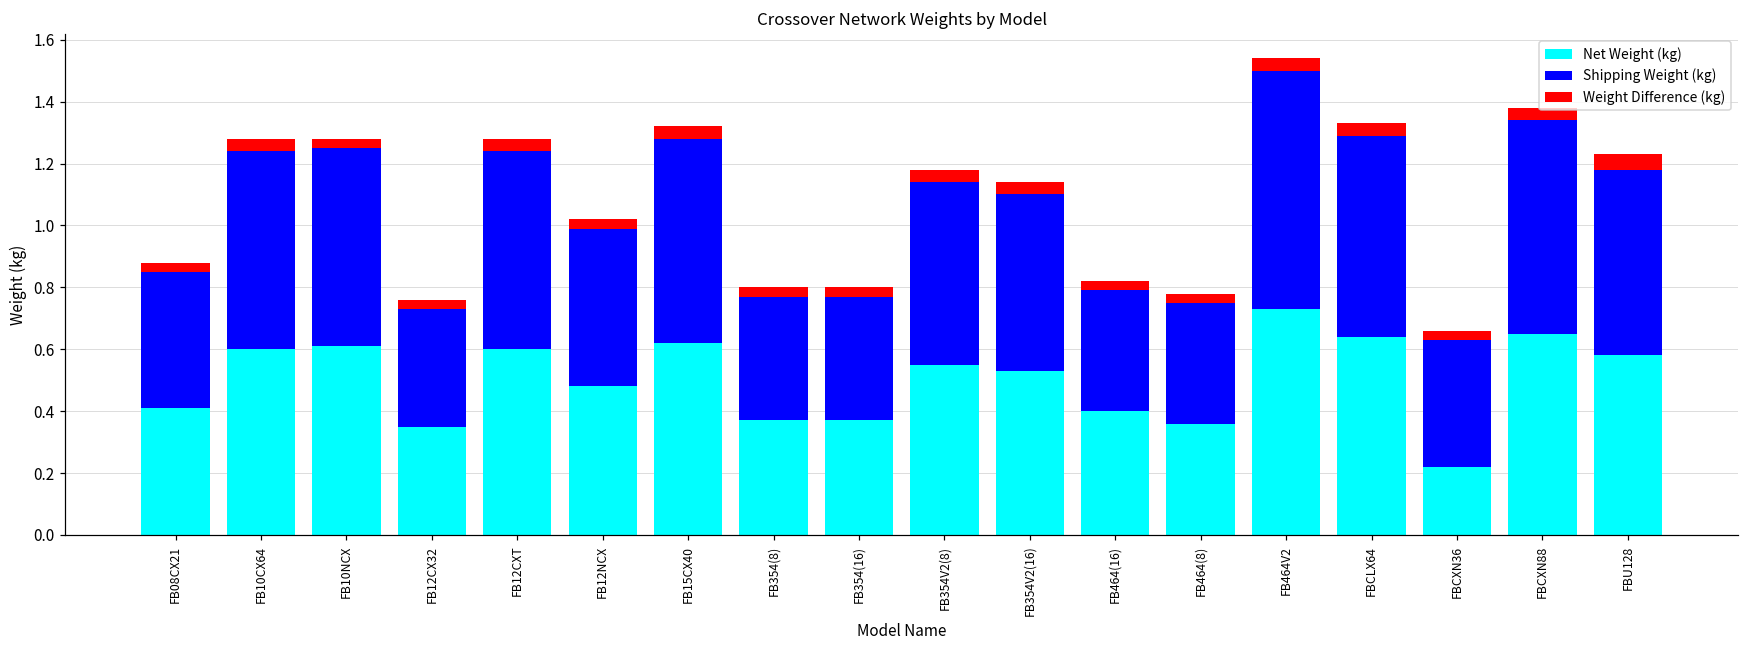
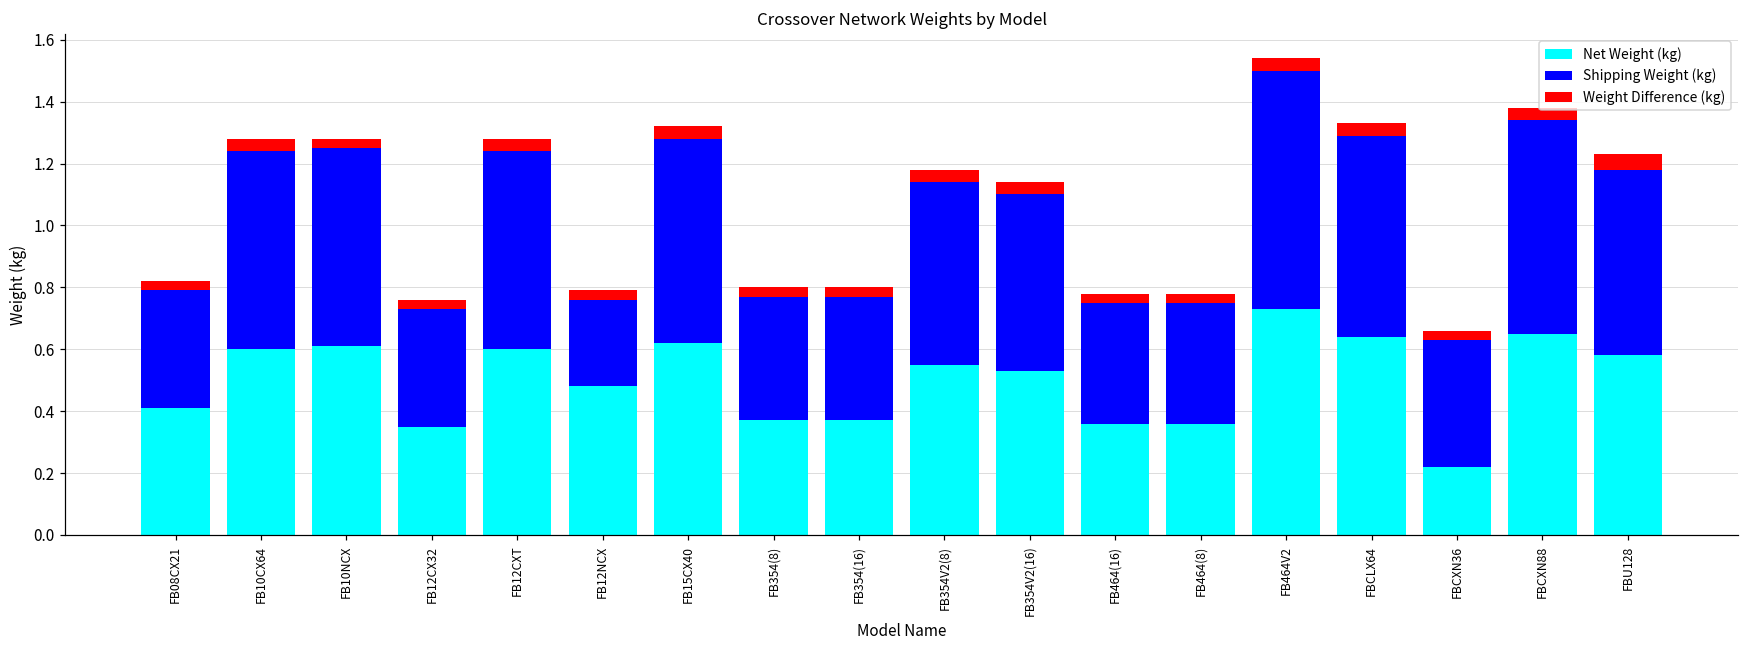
Shipping Weight (kg), FB08CX21: 0.44 -> 0.38
Shipping Weight (kg), FB12NCX: 0.51 -> 0.28
Net Weight (kg), FB464(16): 0.40 -> 0.36
